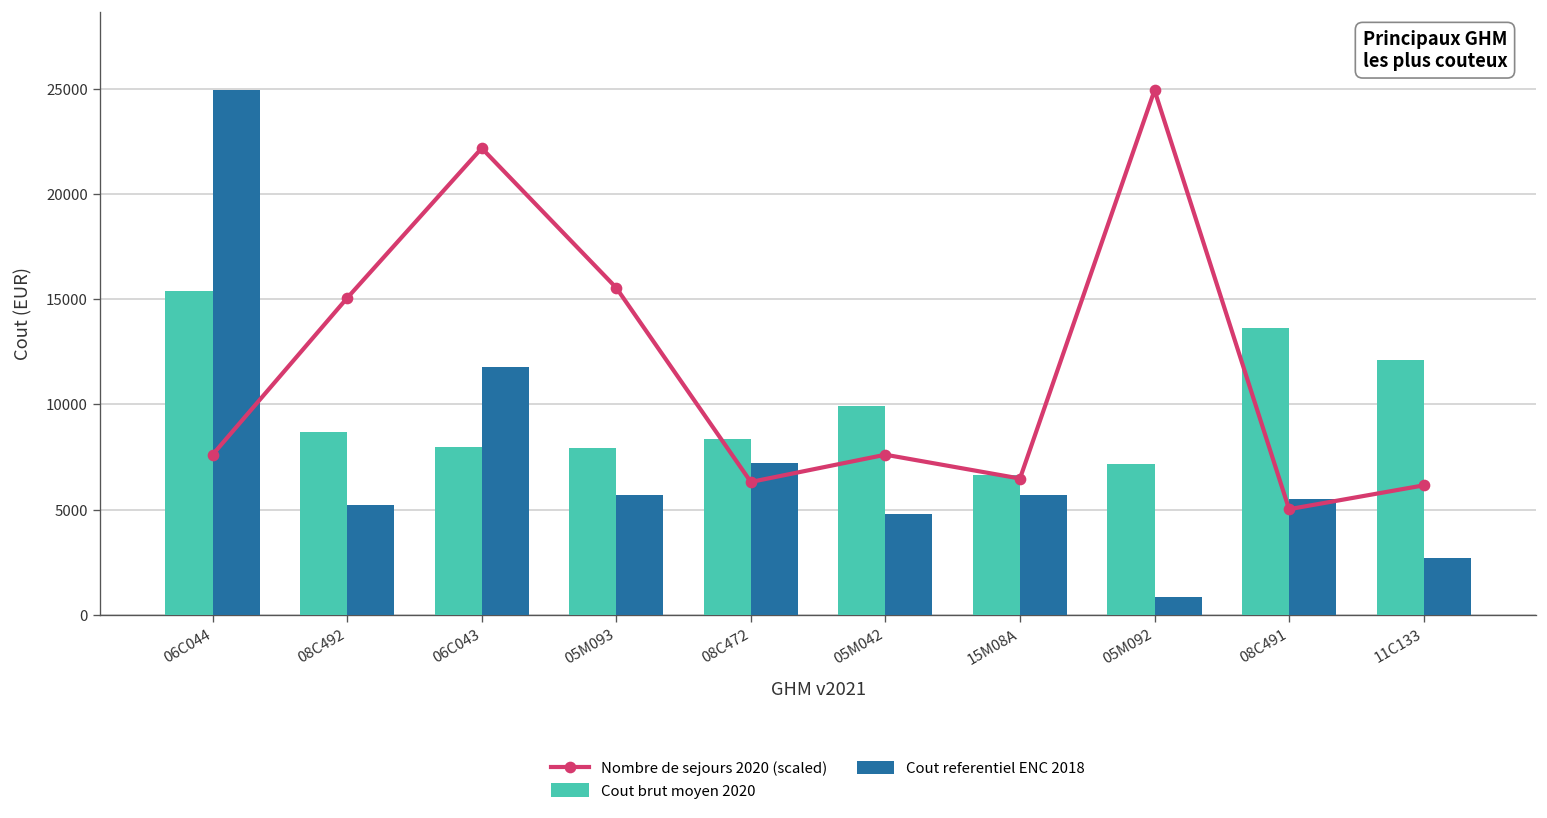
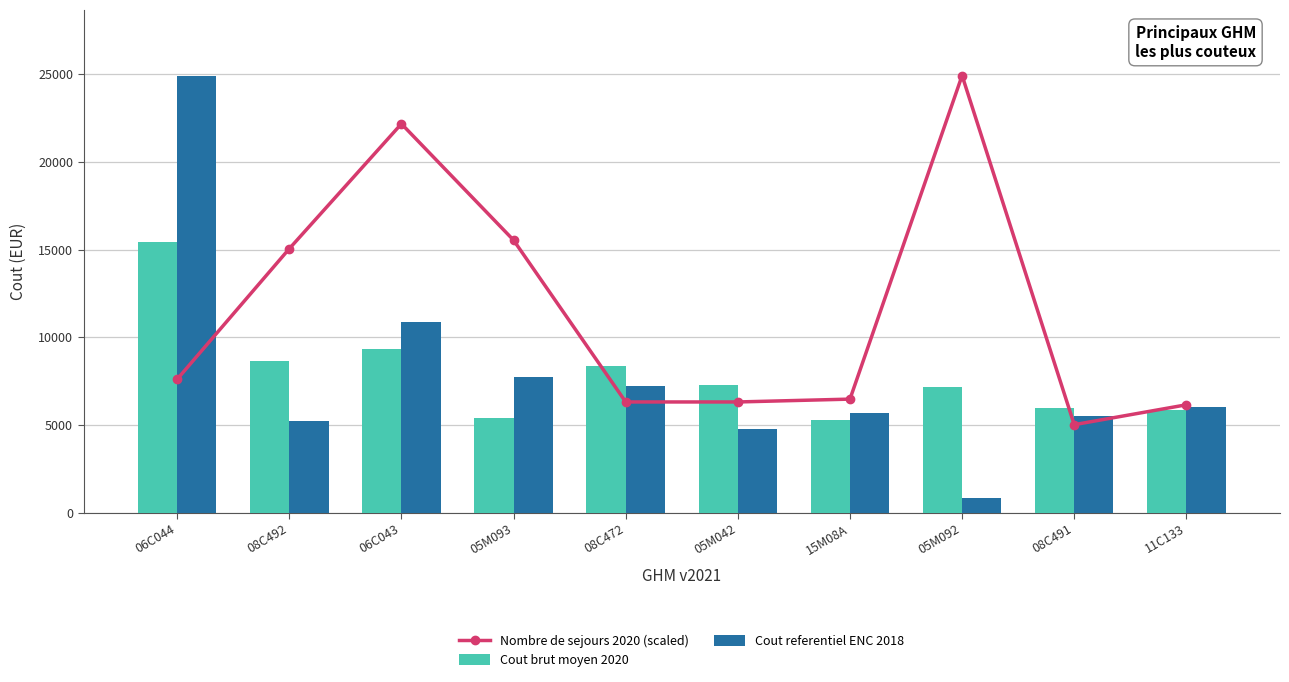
Cout brut moyen 2020, 06C043: 8000 -> 9300
Cout referentiel ENC 2018, 06C043: 11800 -> 10900
Cout brut moyen 2020, 05M093: 7900 -> 5400
Cout referentiel ENC 2018, 05M093: 5700 -> 7700
Cout brut moyen 2020, 05M042: 9900 -> 7300
Nombre de sejours 2020 (scaled), 05M042: 7600 -> 6300
Cout brut moyen 2020, 15M08A: 6600 -> 5300
Cout brut moyen 2020, 08C491: 13700 -> 6000
Cout brut moyen 2020, 11C133: 12100 -> 5900
Cout referentiel ENC 2018, 11C133: 2700 -> 6000
